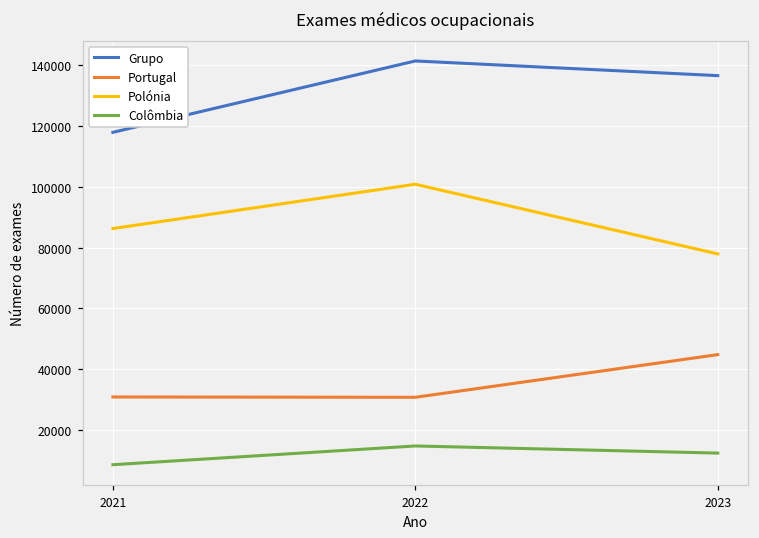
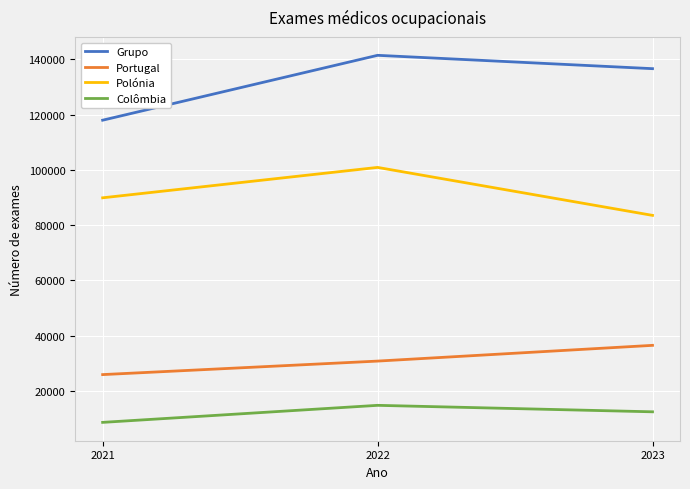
Portugal, 2021: 31000 -> 26000
Polónia, 2021: 86000 -> 90000
Portugal, 2023: 45000 -> 36000
Polónia, 2023: 78000 -> 84000
